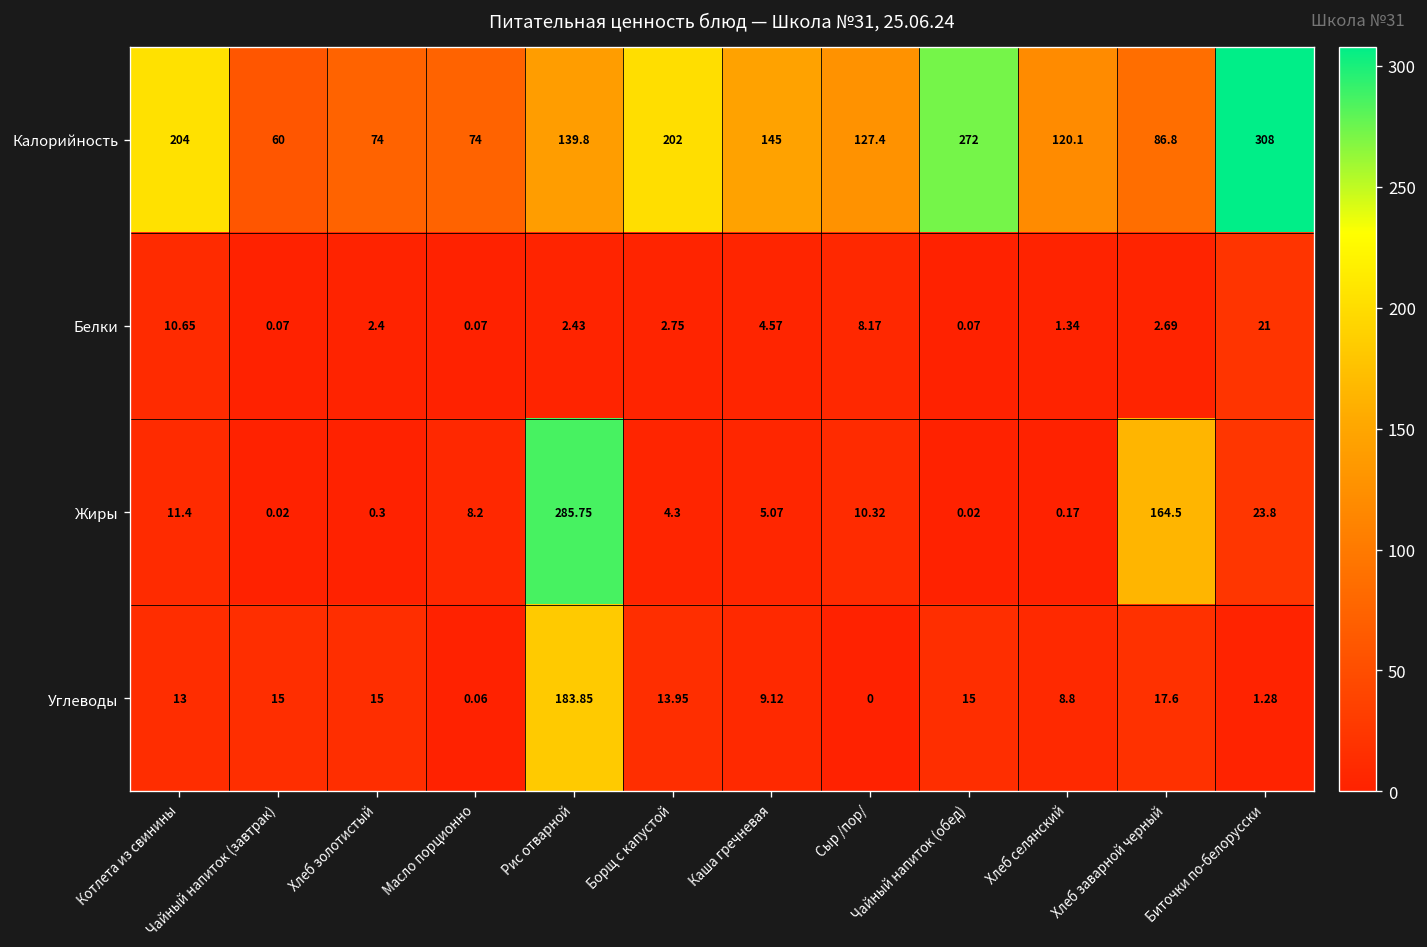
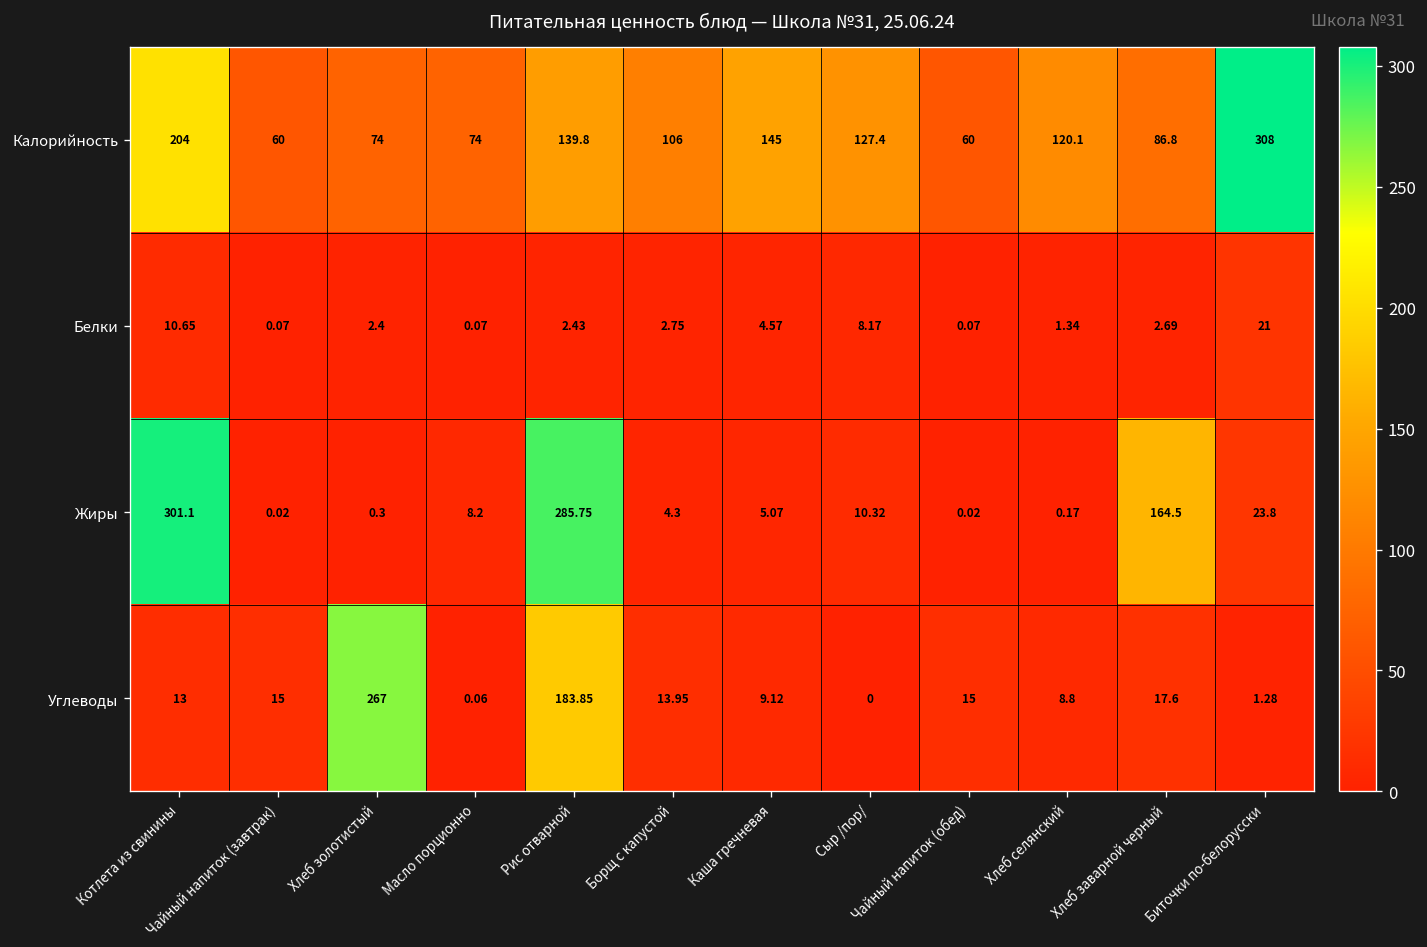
Калорийность, Борщ с капустой: 202 -> 106
Калорийность, Чайный напиток (обед): 272 -> 60
Жиры, Котлета из свинины: 11.4 -> 301.1
Углеводы, Хлеб золотистый: 15 -> 267
